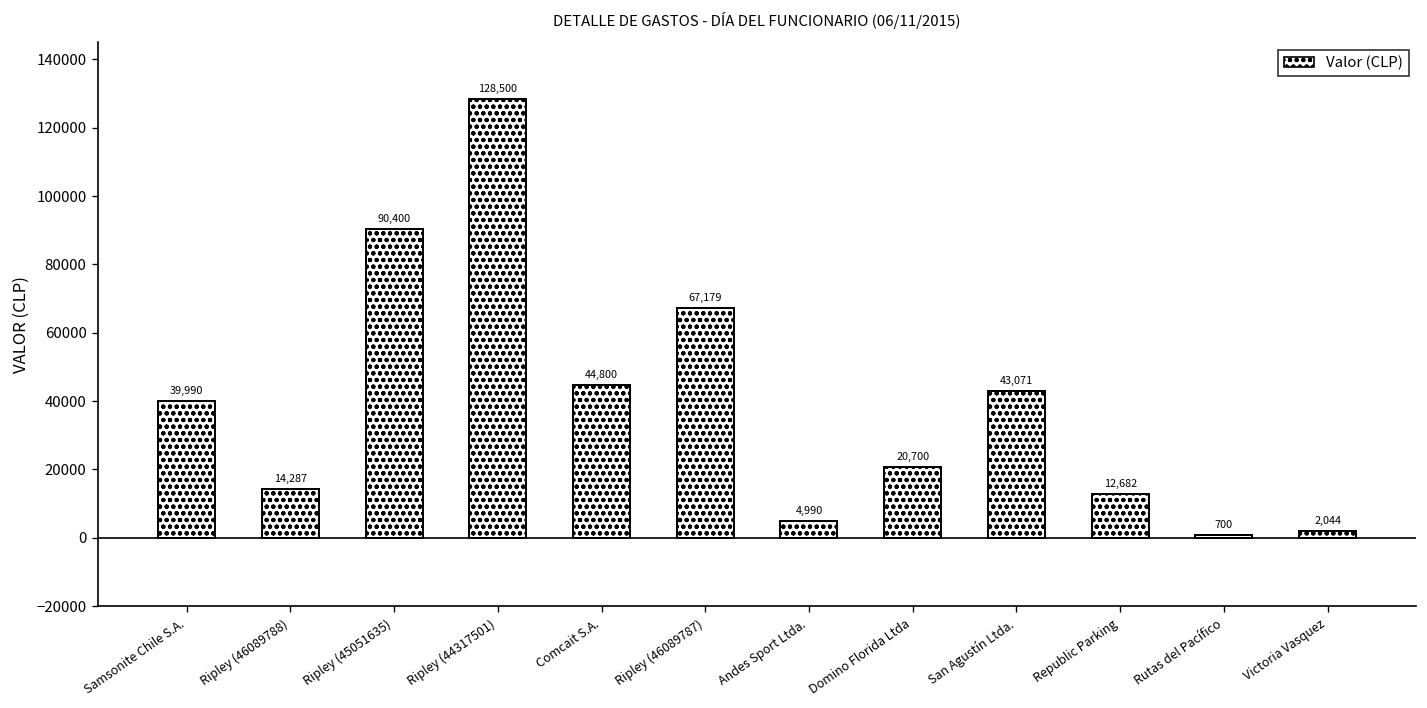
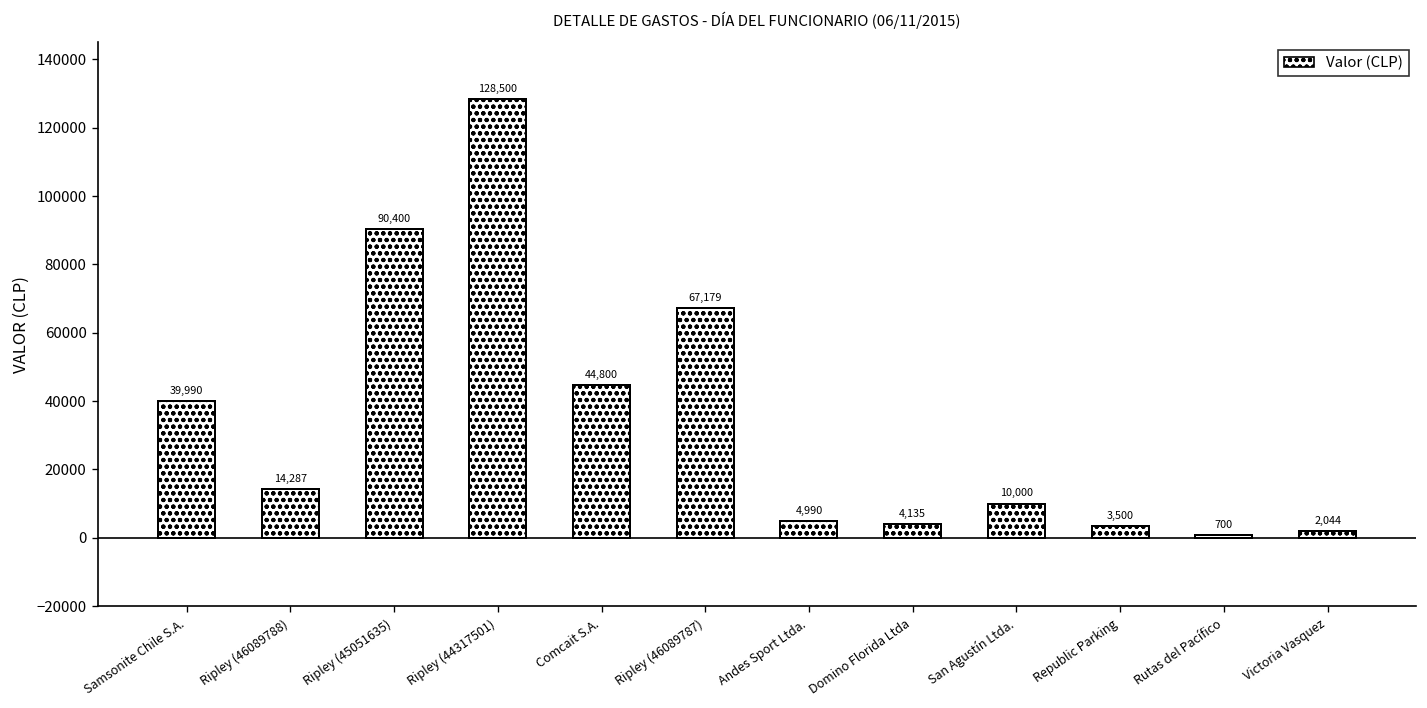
Domino Florida Ltda: 20,700 -> 4,135
San Agustín Ltda.: 43,071 -> 10,000
Republic Parking: 12,682 -> 3,500
